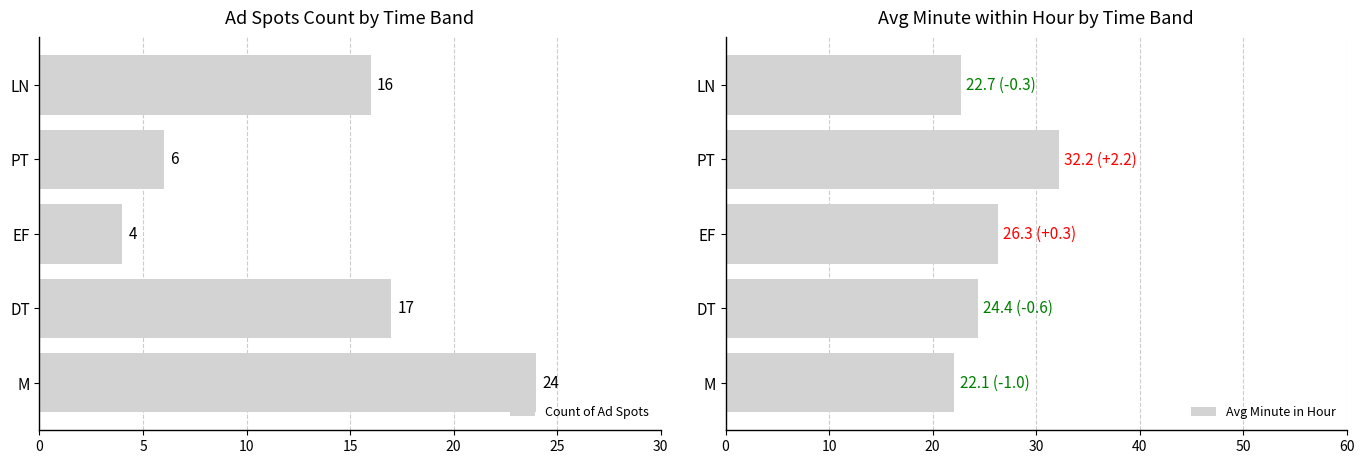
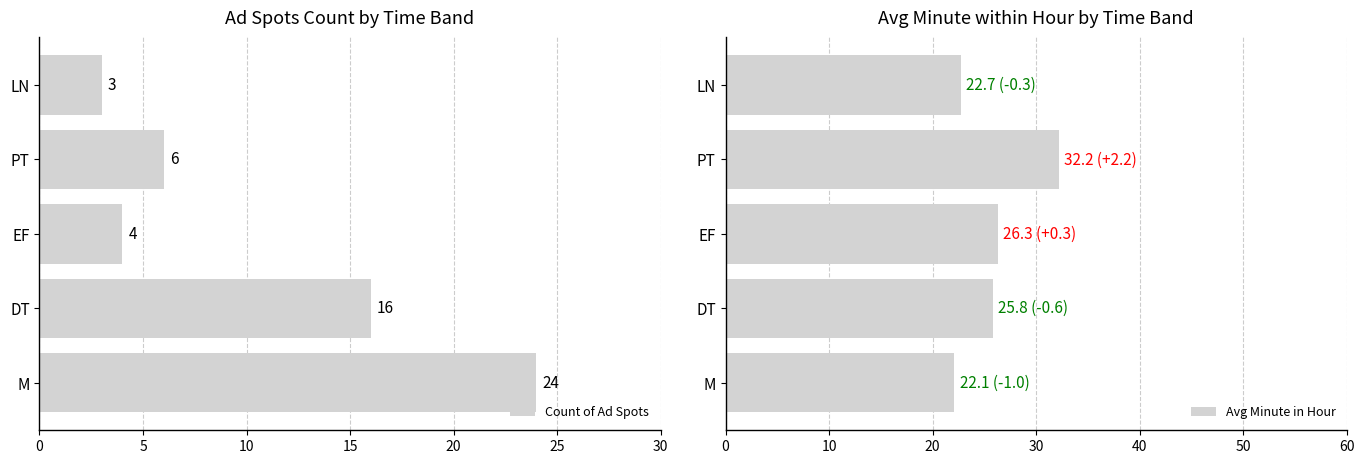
Ad Spots Count by Time Band, LN: 16 -> 3
Ad Spots Count by Time Band, DT: 17 -> 16
Avg Minute within Hour by Time Band, DT: 24.4 -> 25.8
